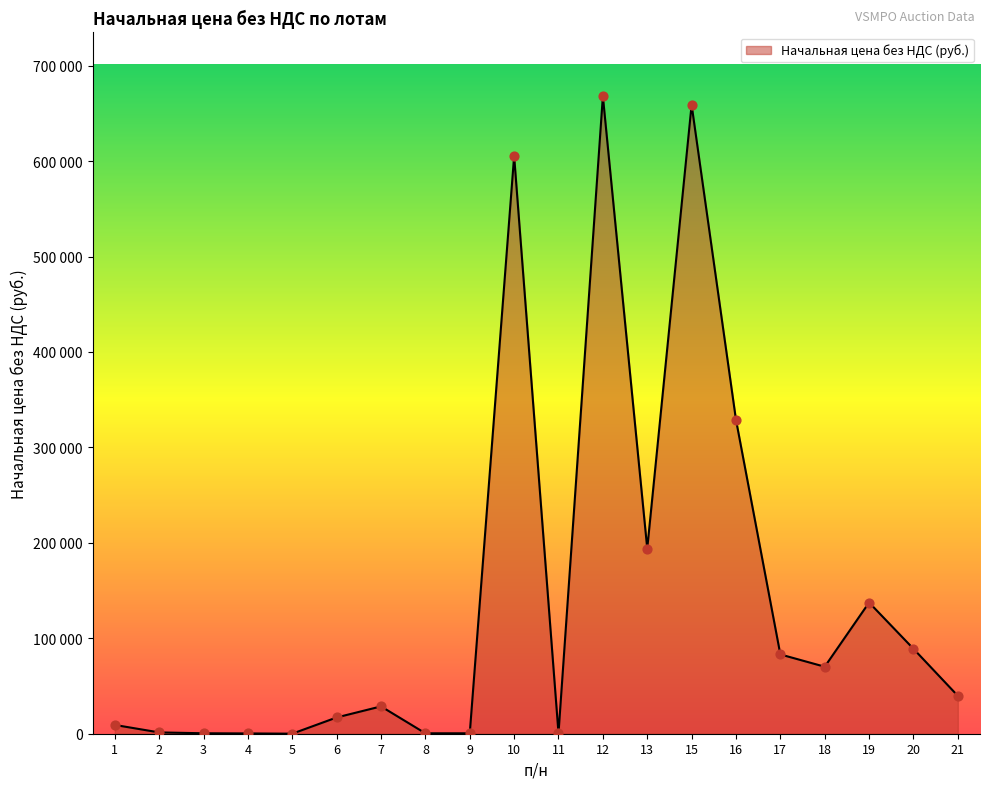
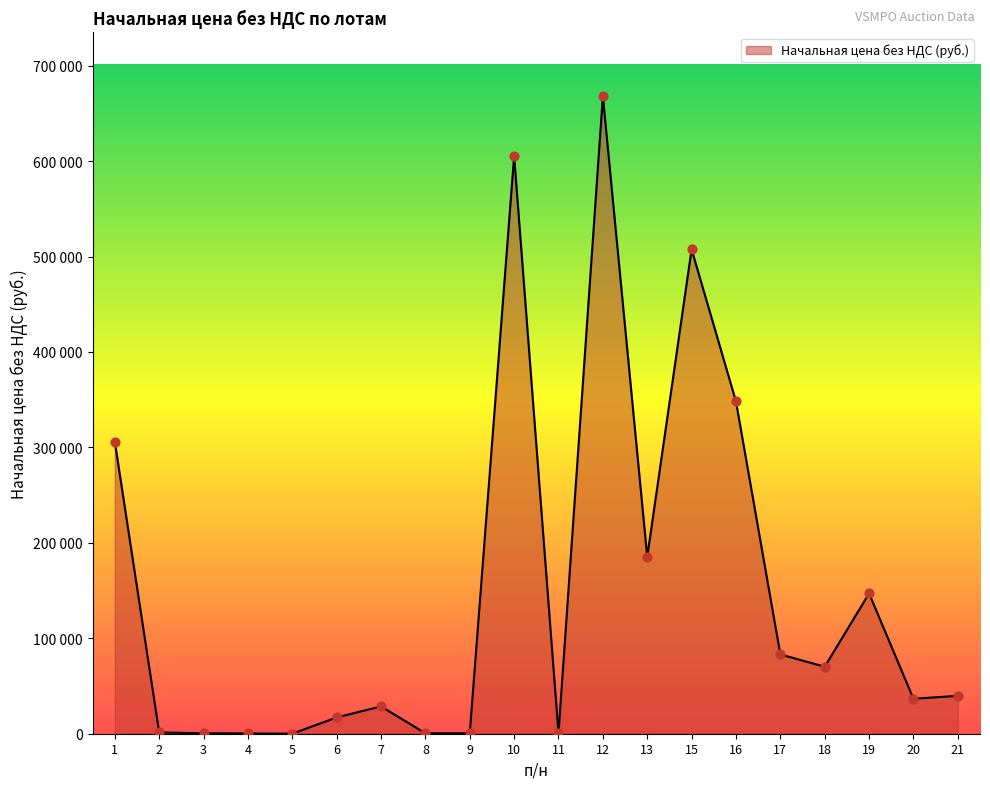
1: 10000 -> 310000
13: 194000 -> 185000
15: 660000 -> 510000
16: 330000 -> 350000
19: 140000 -> 150000
20: 90000 -> 40000
